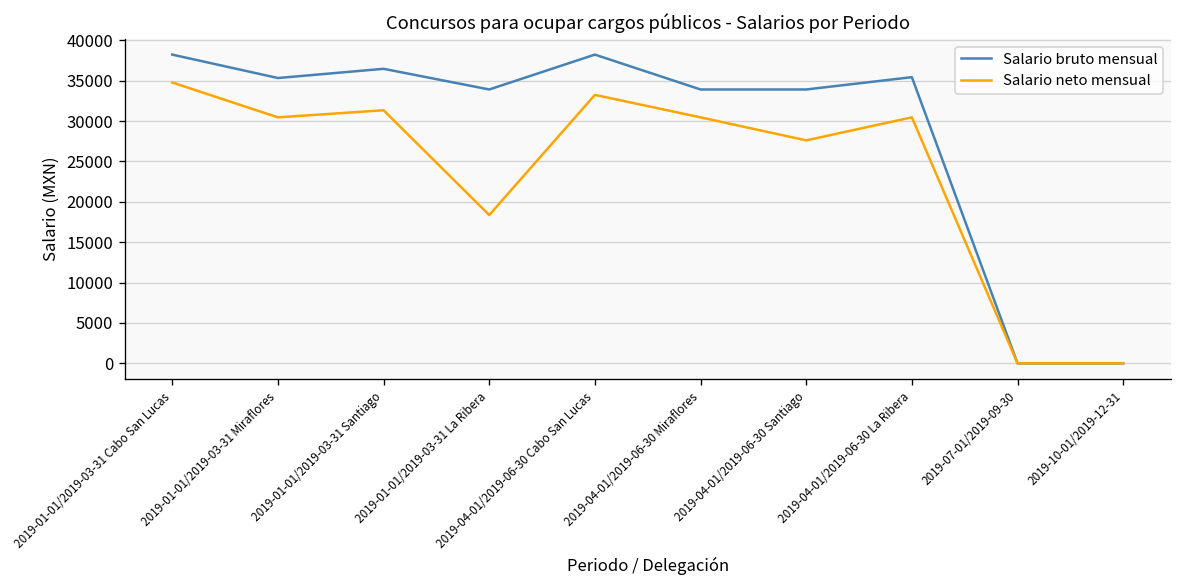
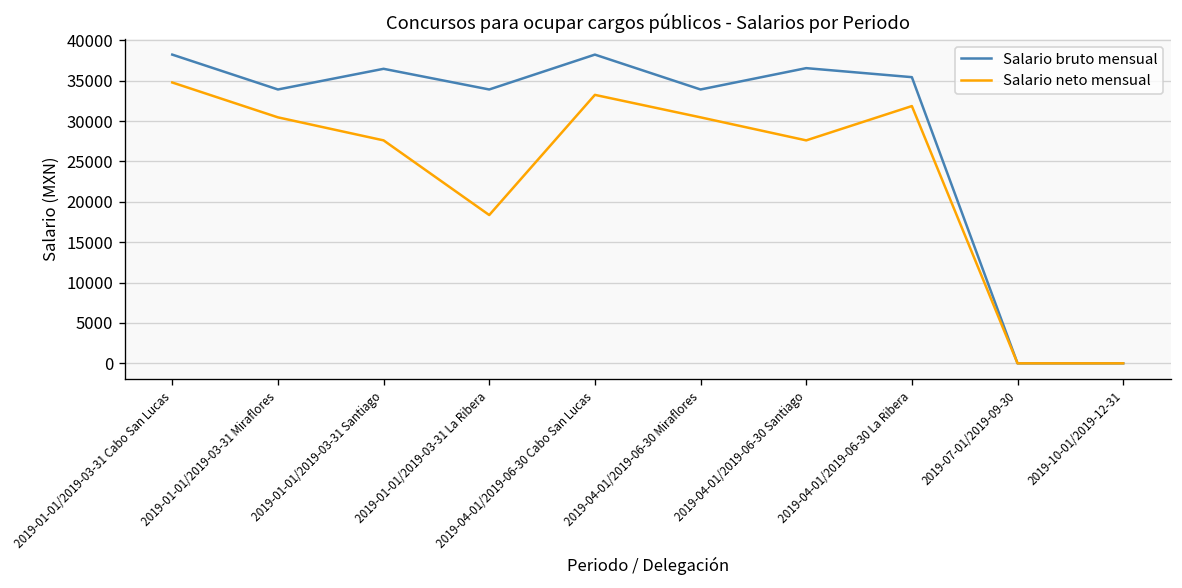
Salario bruto mensual, 2019-01-01/2019-03-31 Miraflores: 35000 -> 34000
Salario neto mensual, 2019-01-01/2019-03-31 Santiago: 31000 -> 28000
Salario bruto mensual, 2019-04-01/2019-06-30 Santiago: 34000 -> 37000
Salario neto mensual, 2019-04-01/2019-06-30 La Ribera: 30000 -> 32000
